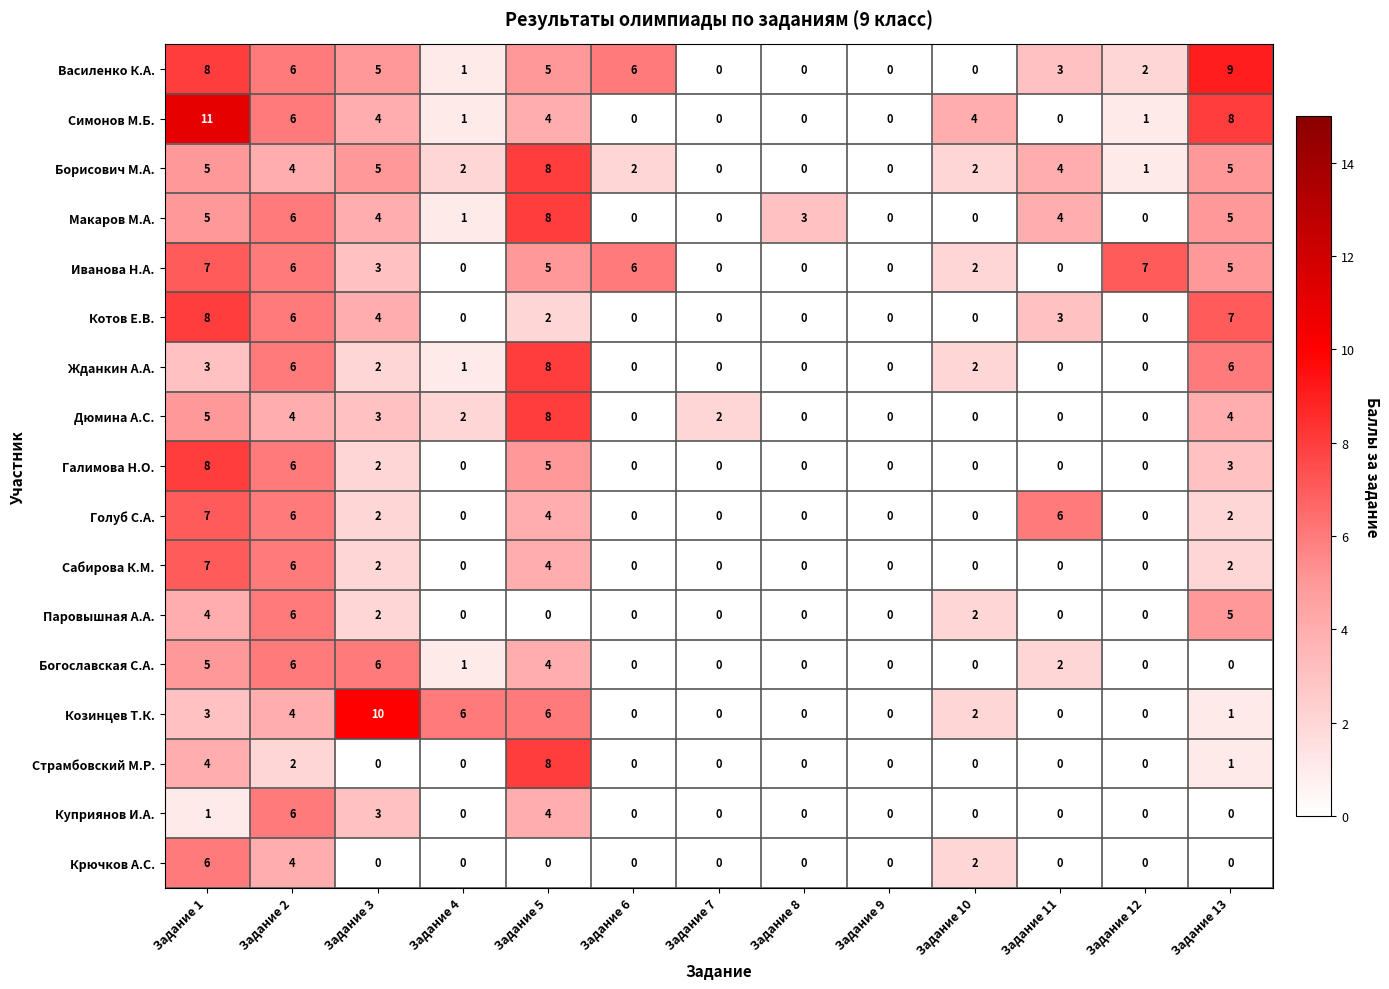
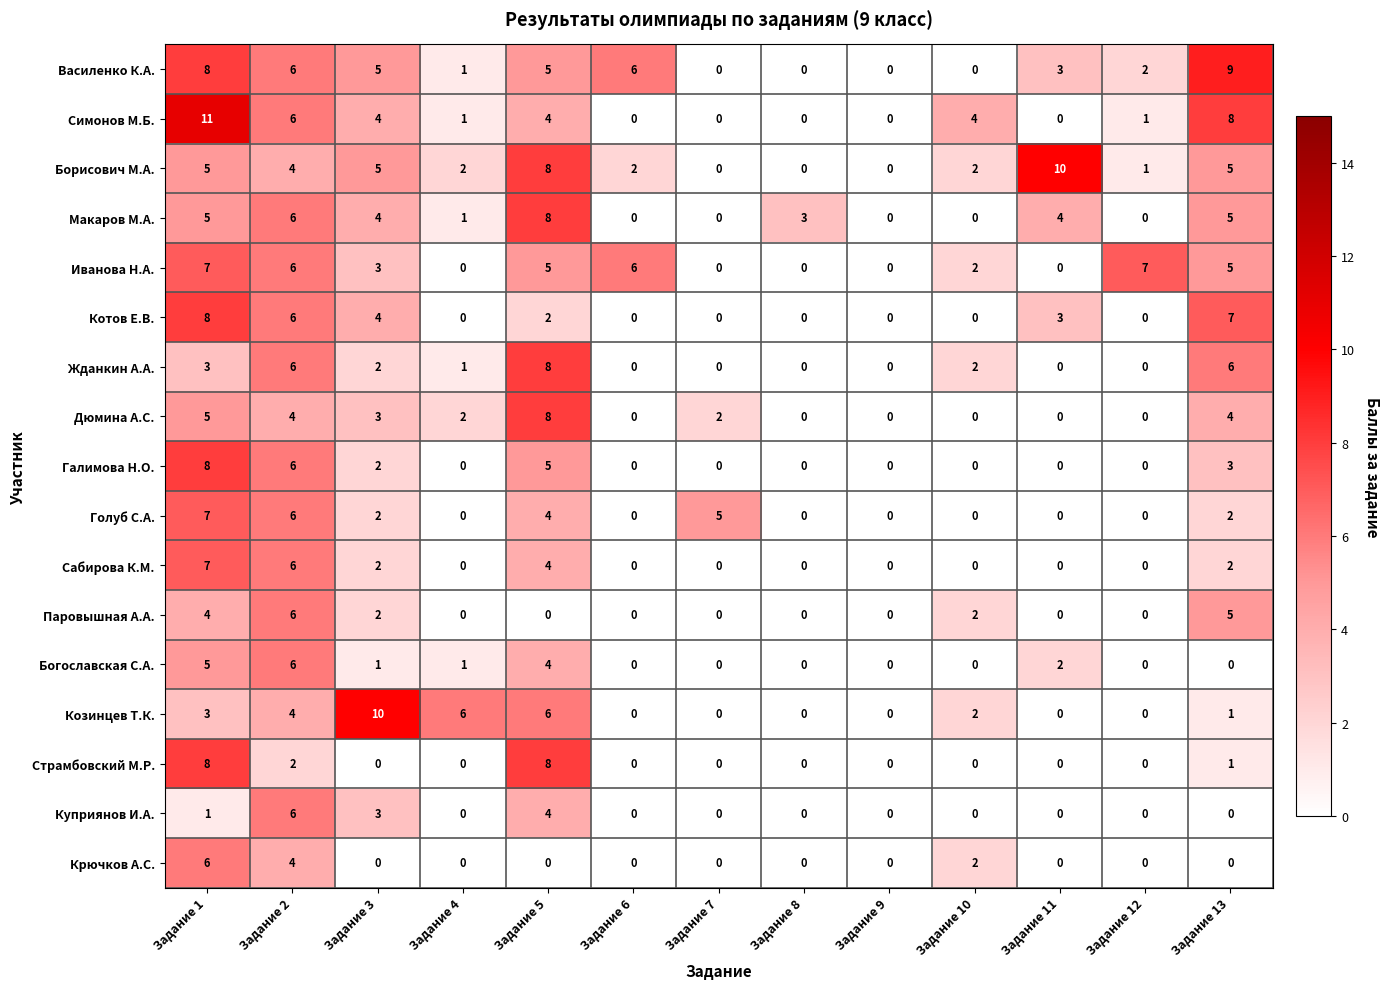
Борисович М.А., Задание 11: 4 -> 10
Голуб С.А., Задание 7: 0 -> 5
Голуб С.А., Задание 11: 6 -> 0
Богославская С.А., Задание 3: 6 -> 1
Страмбовский М.Р., Задание 1: 4 -> 8
